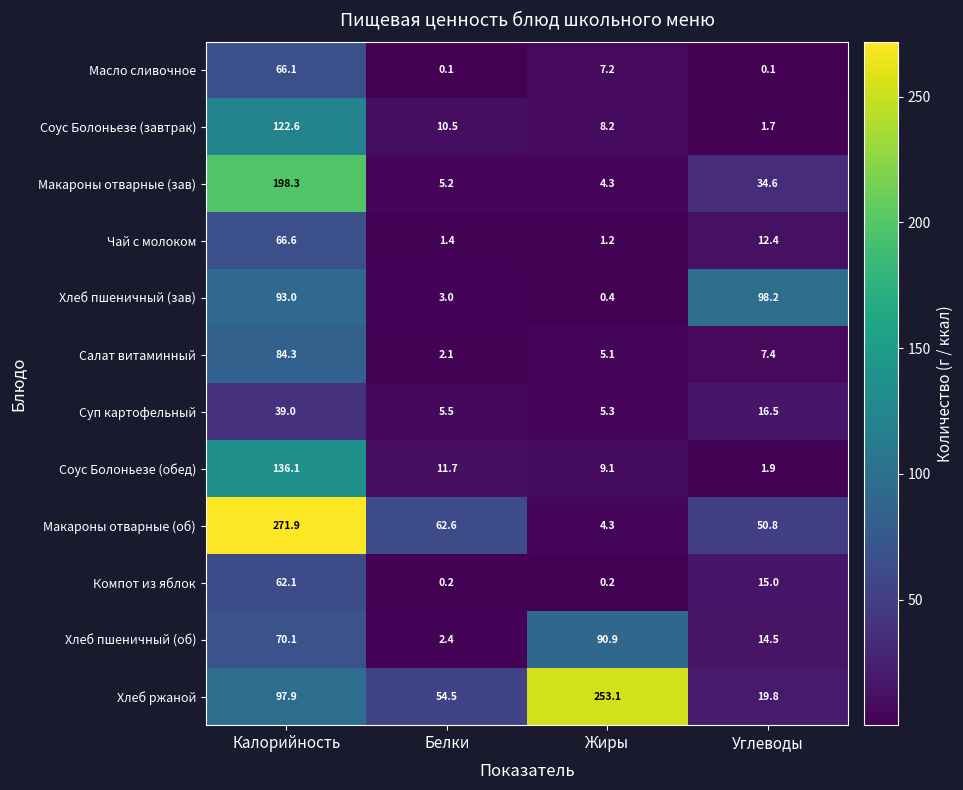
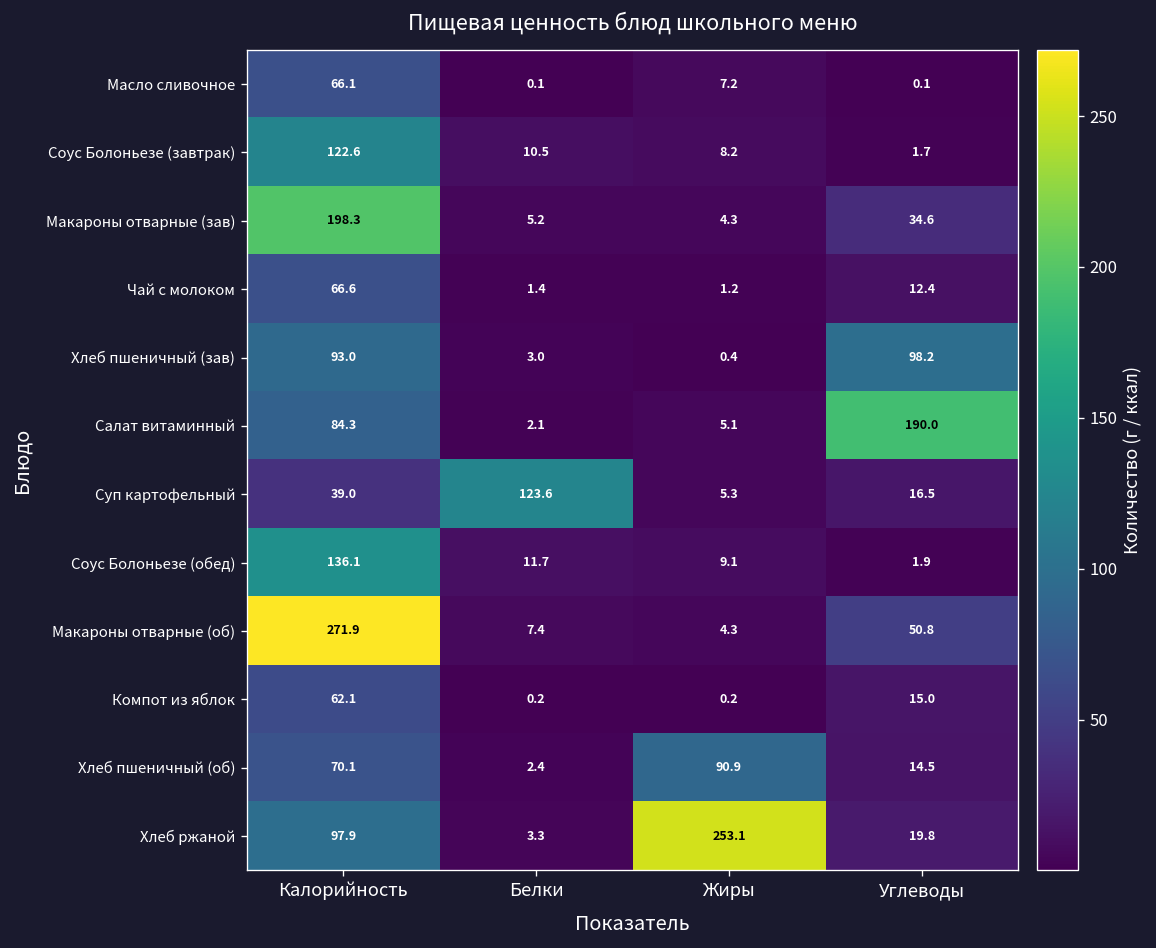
Салат витаминный, Углеводы: 7.4 -> 190.0
Суп картофельный, Белки: 5.5 -> 123.6
Макароны отварные (об), Белки: 62.6 -> 7.4
Хлеб ржаной, Белки: 54.5 -> 3.3
